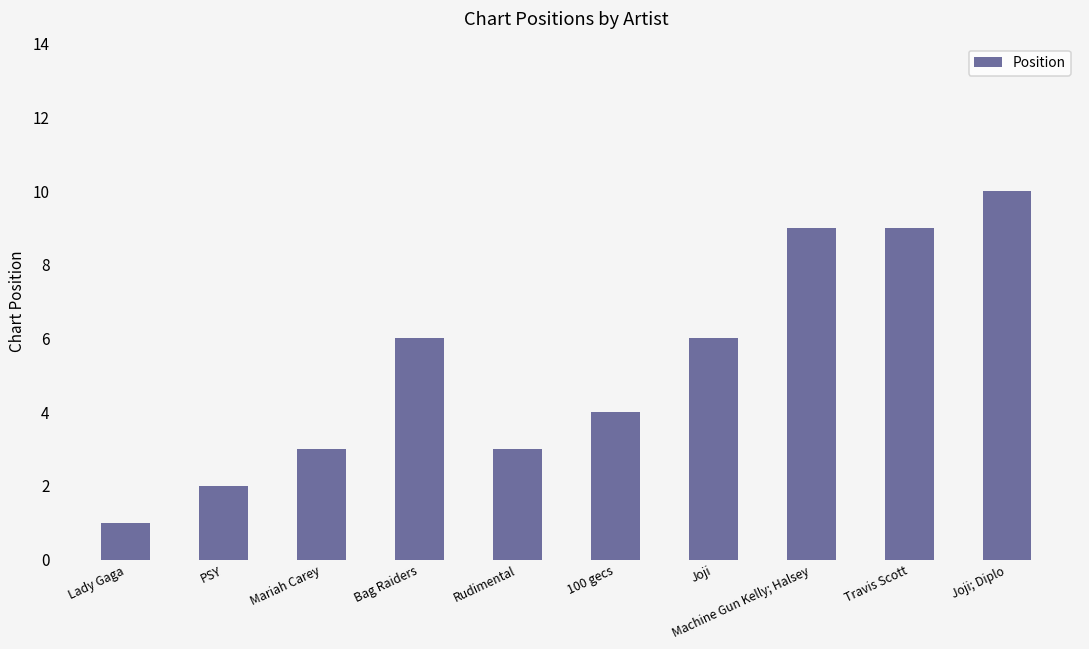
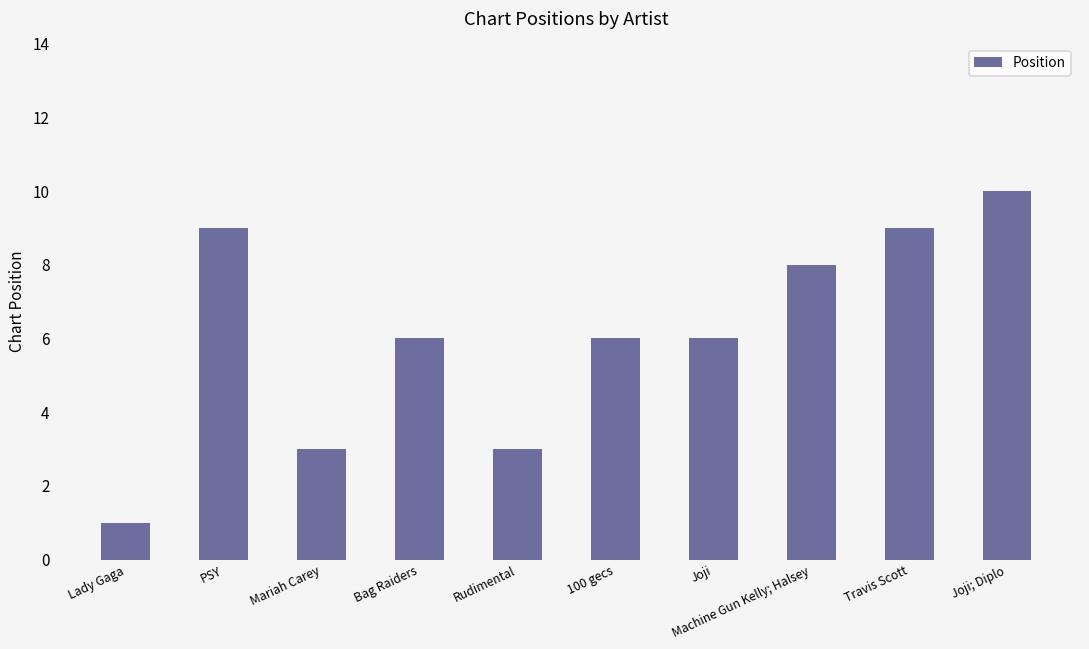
PSY: 2 -> 9
100 gecs: 4 -> 6
Machine Gun Kelly; Halsey: 9 -> 8
